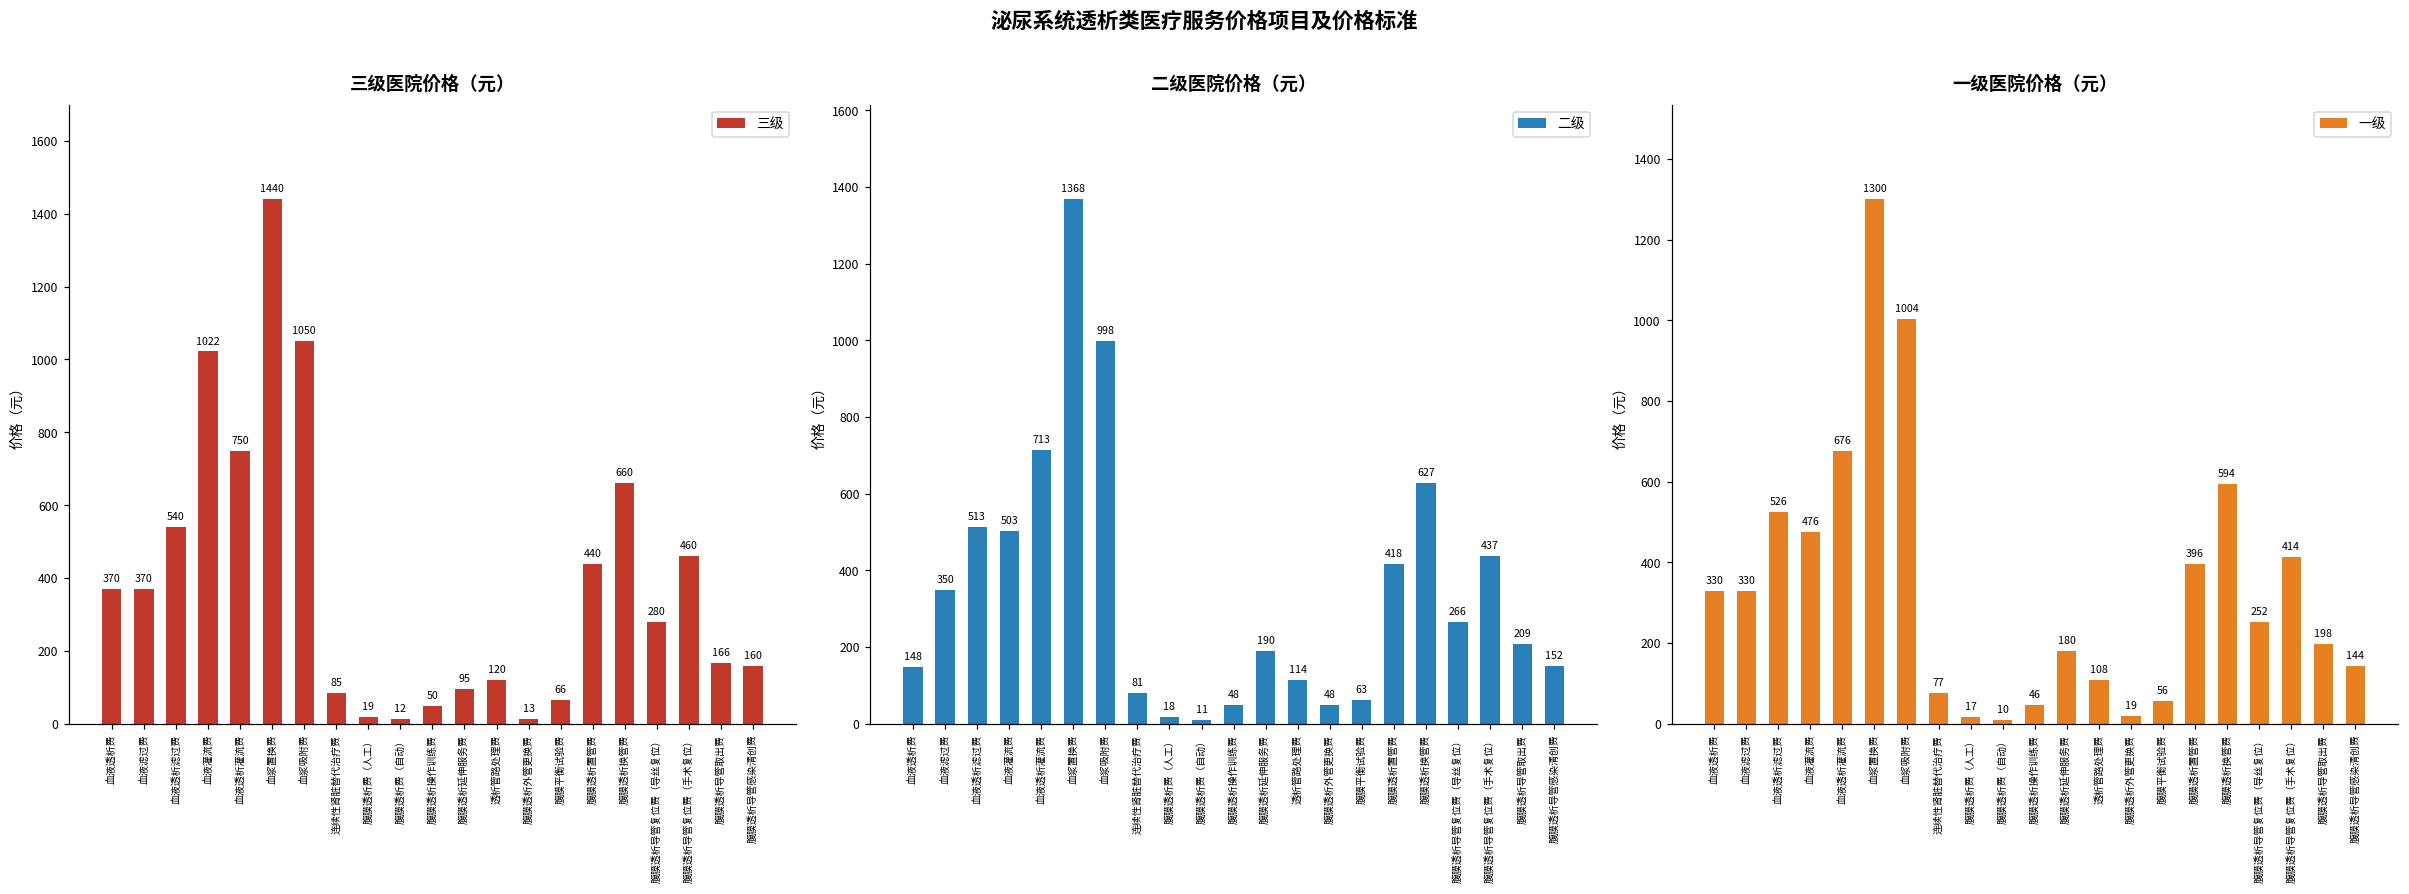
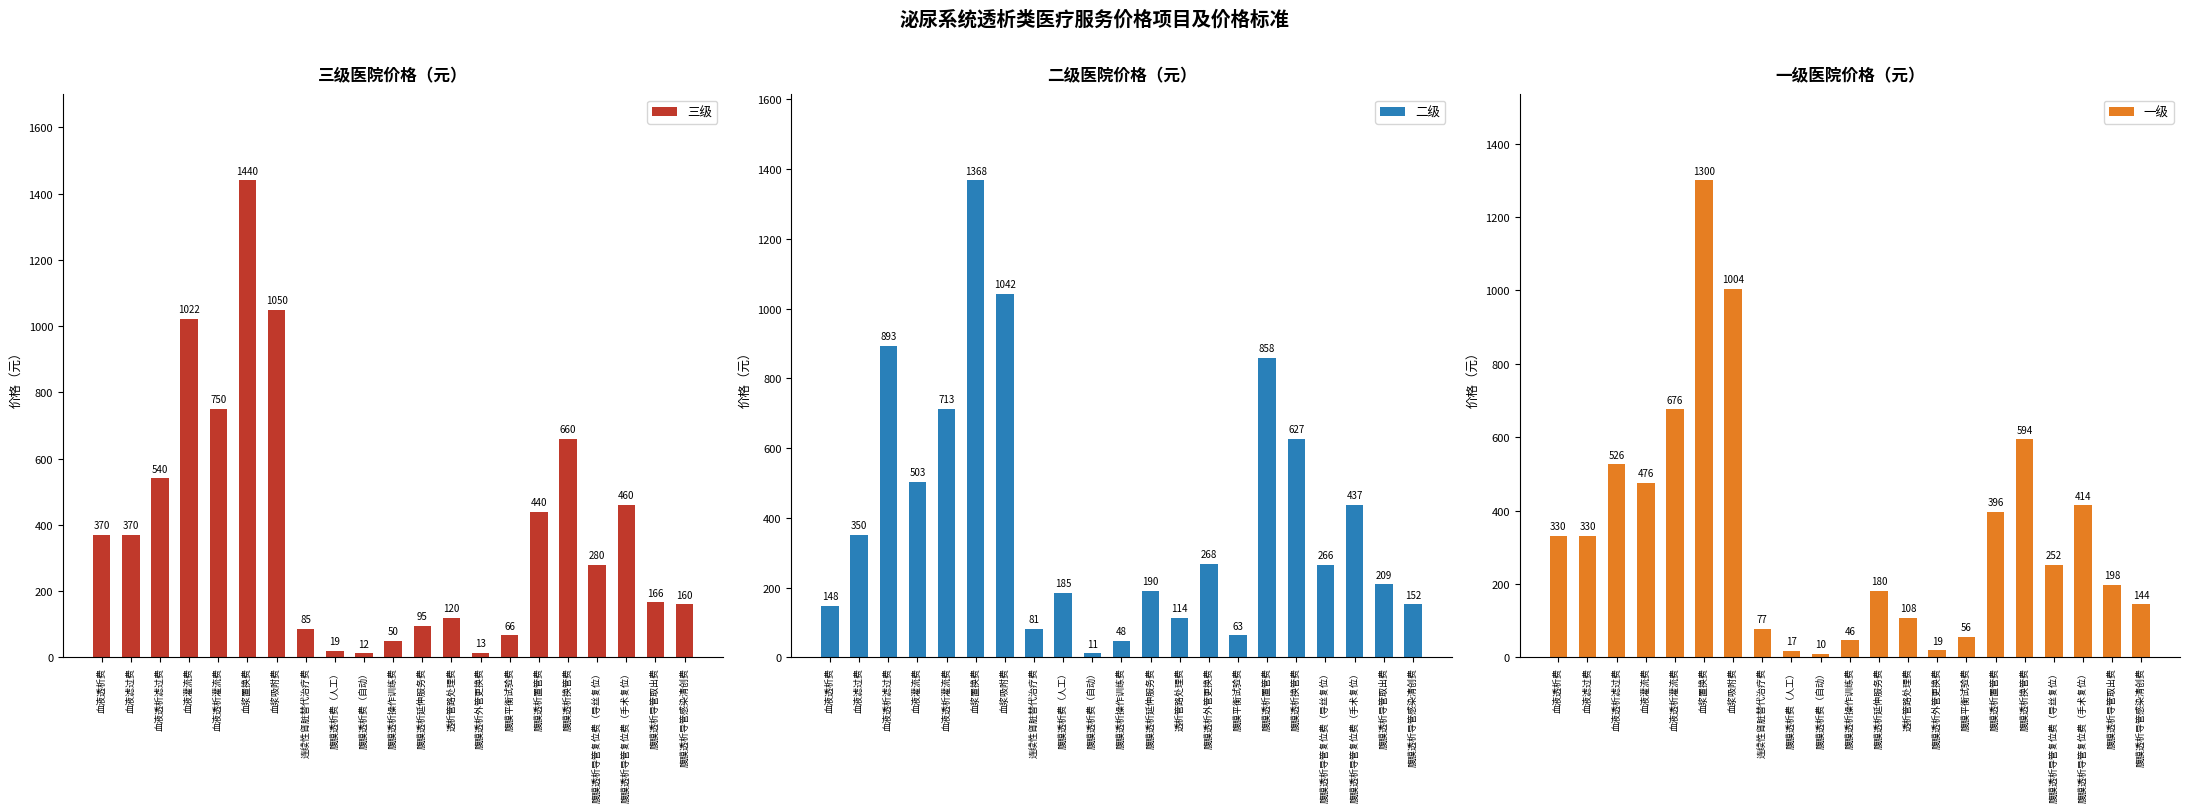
二级医院价格（元）, 血液透析滤过费: 513 -> 893
二级医院价格（元）, 血浆吸附费: 998 -> 1042
二级医院价格（元）, 腹膜透析费（人工）: 18 -> 185
二级医院价格（元）, 腹膜透析外管更换费: 48 -> 268
二级医院价格（元）, 腹膜透析置管费: 418 -> 858
